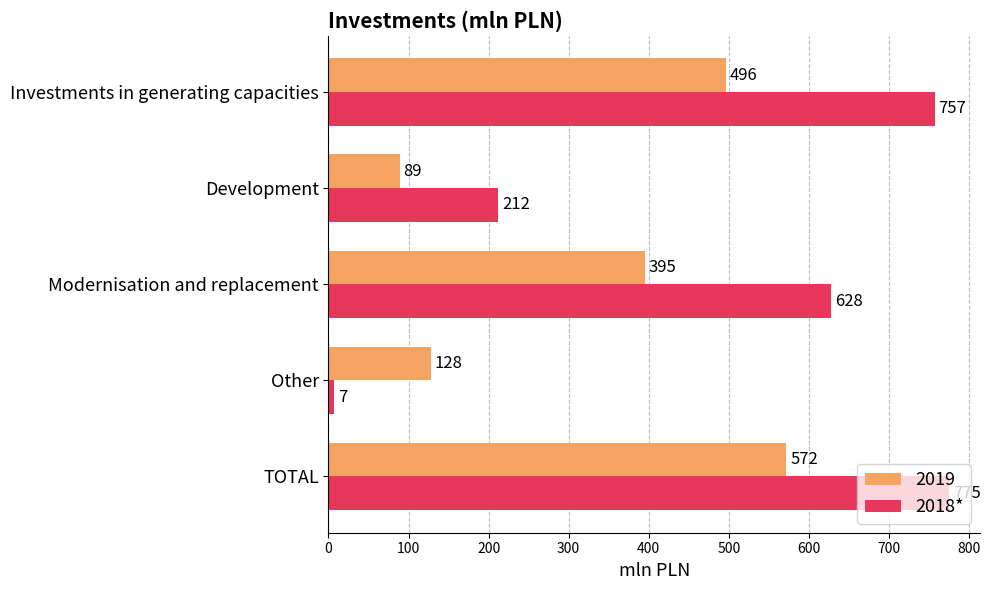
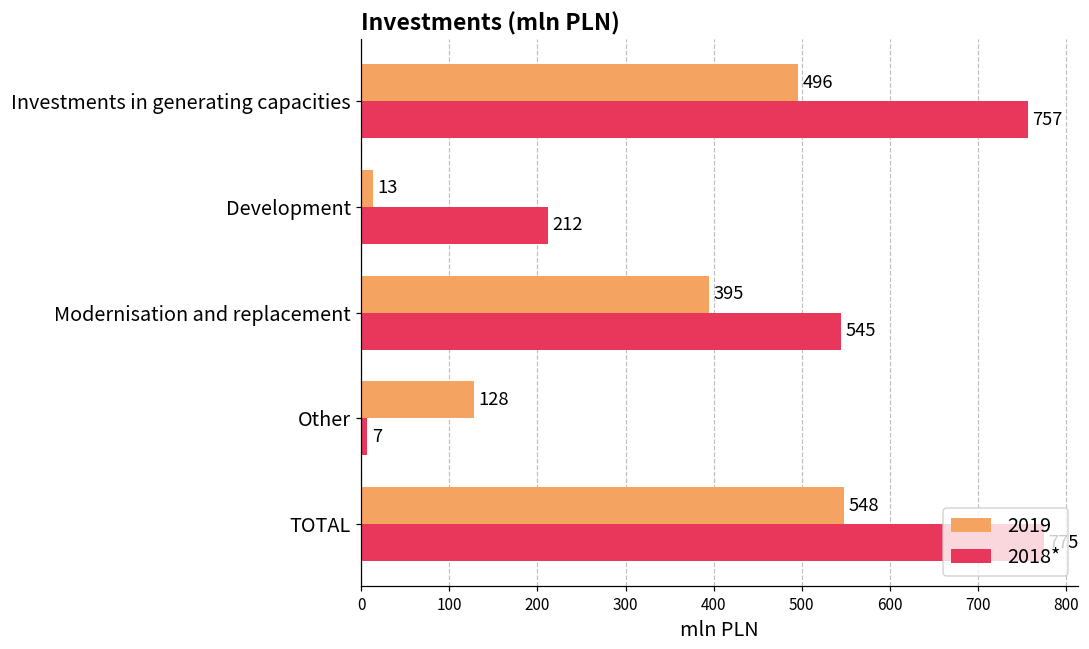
2019, Development: 89 -> 13
2018*, Modernisation and replacement: 628 -> 545
2019, TOTAL: 572 -> 548
